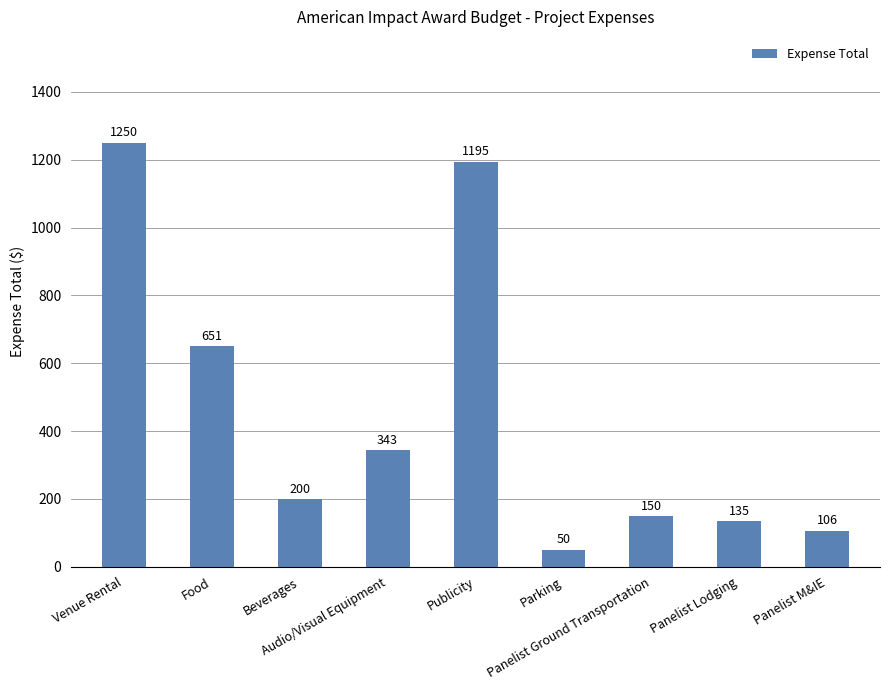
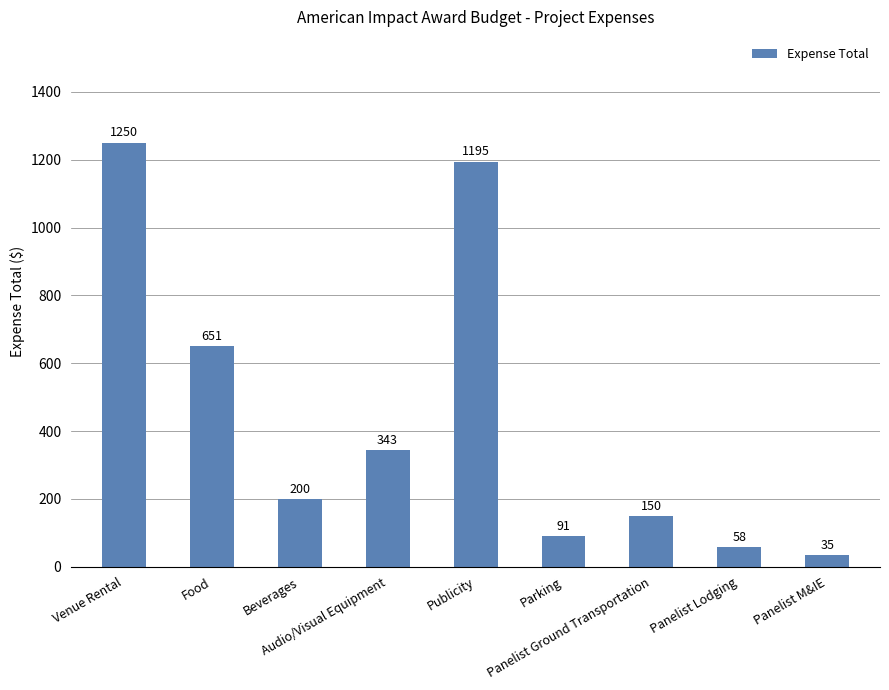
Parking: 50 -> 91
Panelist Lodging: 135 -> 58
Panelist M&IE: 106 -> 35
